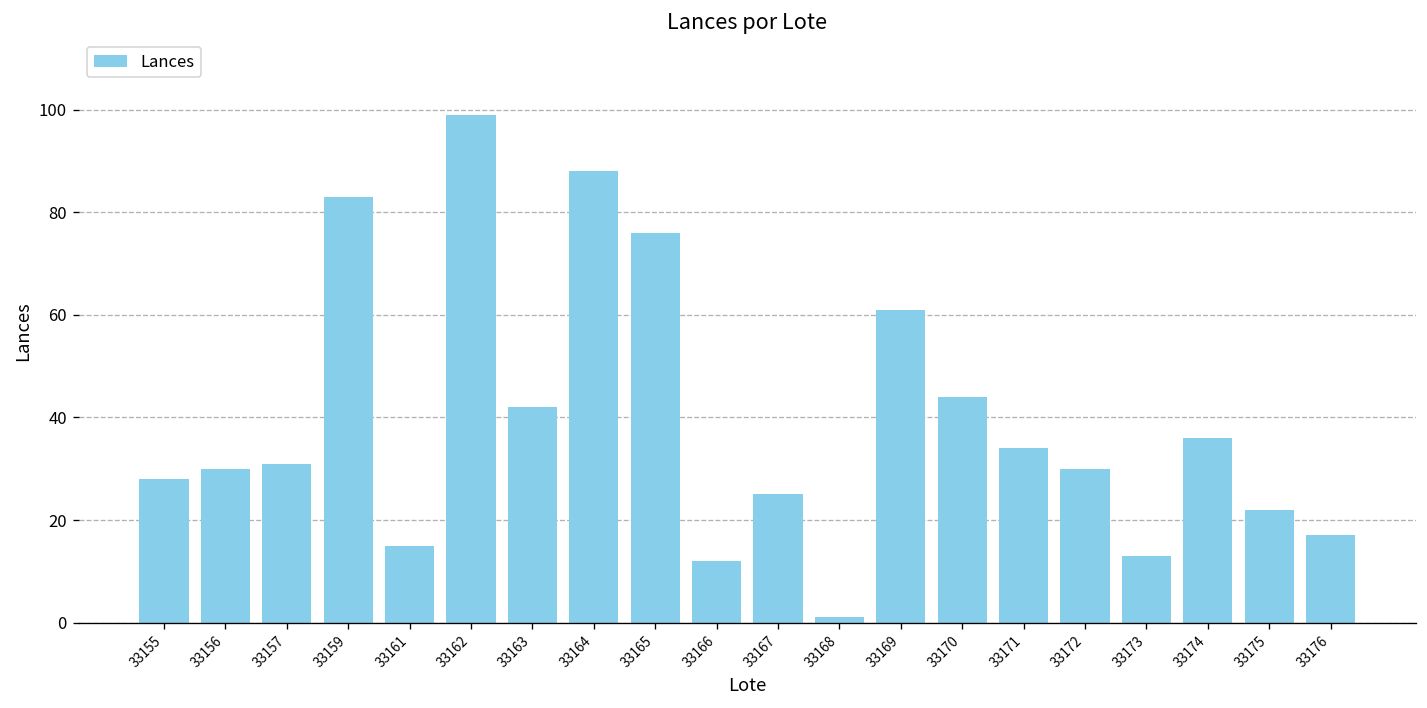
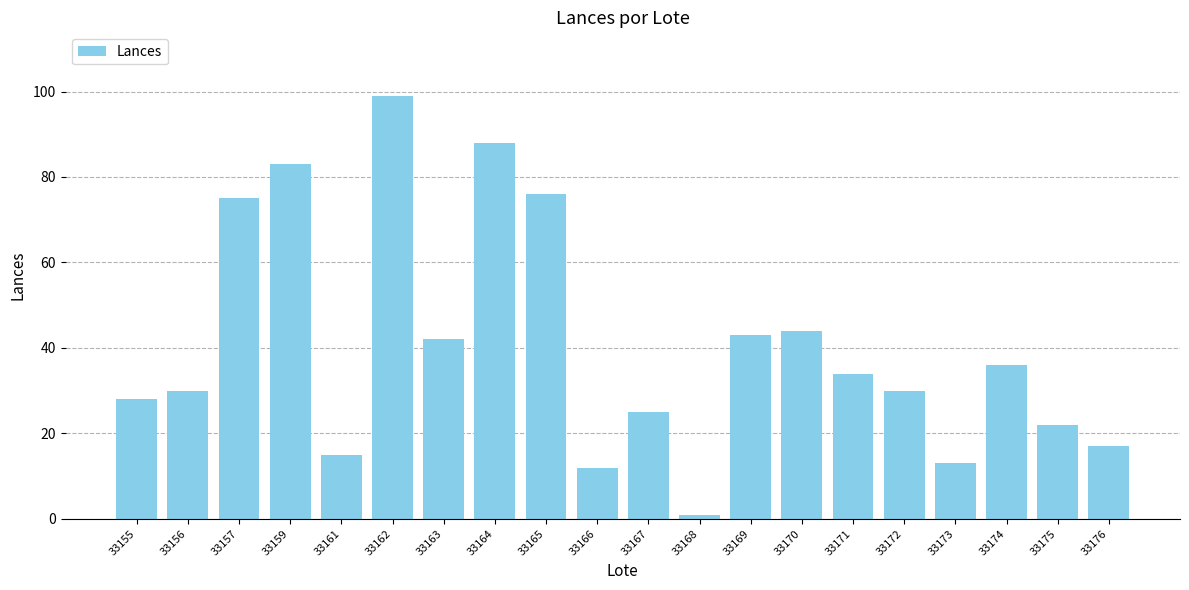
33157: 31 -> 75
33169: 61 -> 43
